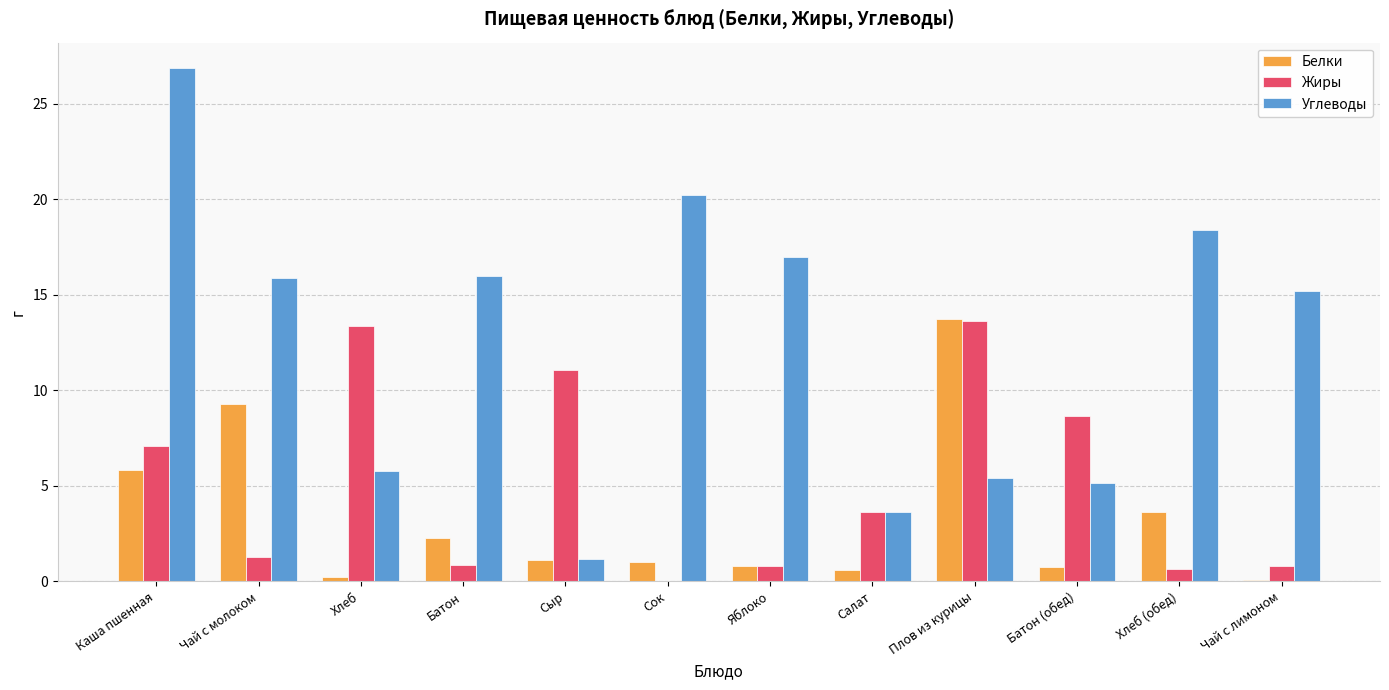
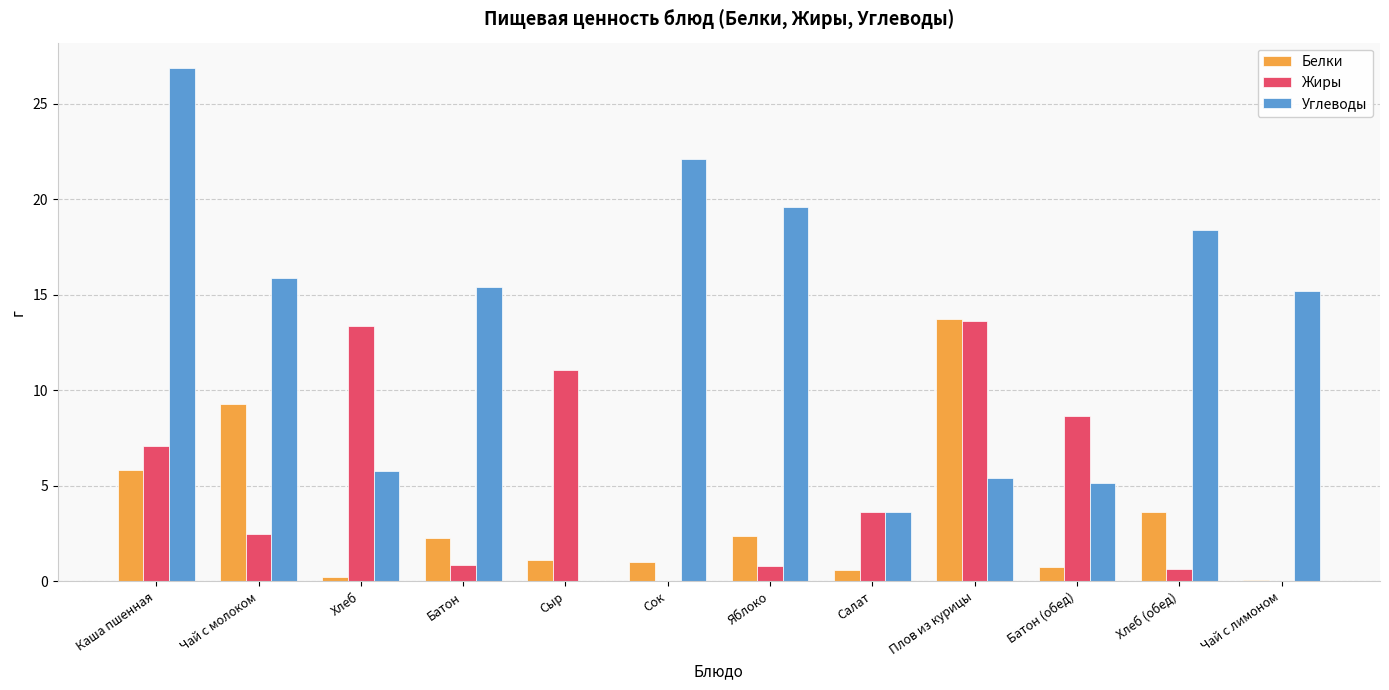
Жиры, Чай с молоком: 1.3 -> 2.5
Углеводы, Батон: 16.0 -> 15.4
Углеводы, Сыр: 1.2 -> 0.0
Углеводы, Сок: 20.2 -> 22.1
Белки, Яблоко: 0.8 -> 2.4
Углеводы, Яблоко: 17.0 -> 19.6
Жиры, Чай с лимоном: 0.8 -> 0.0
